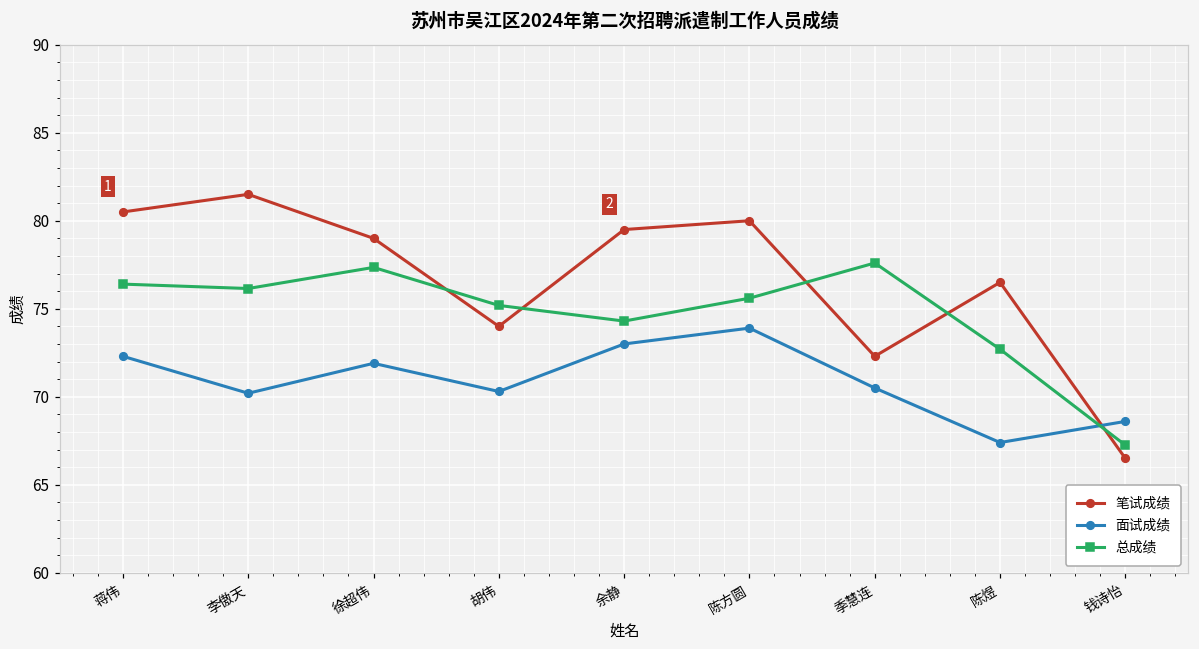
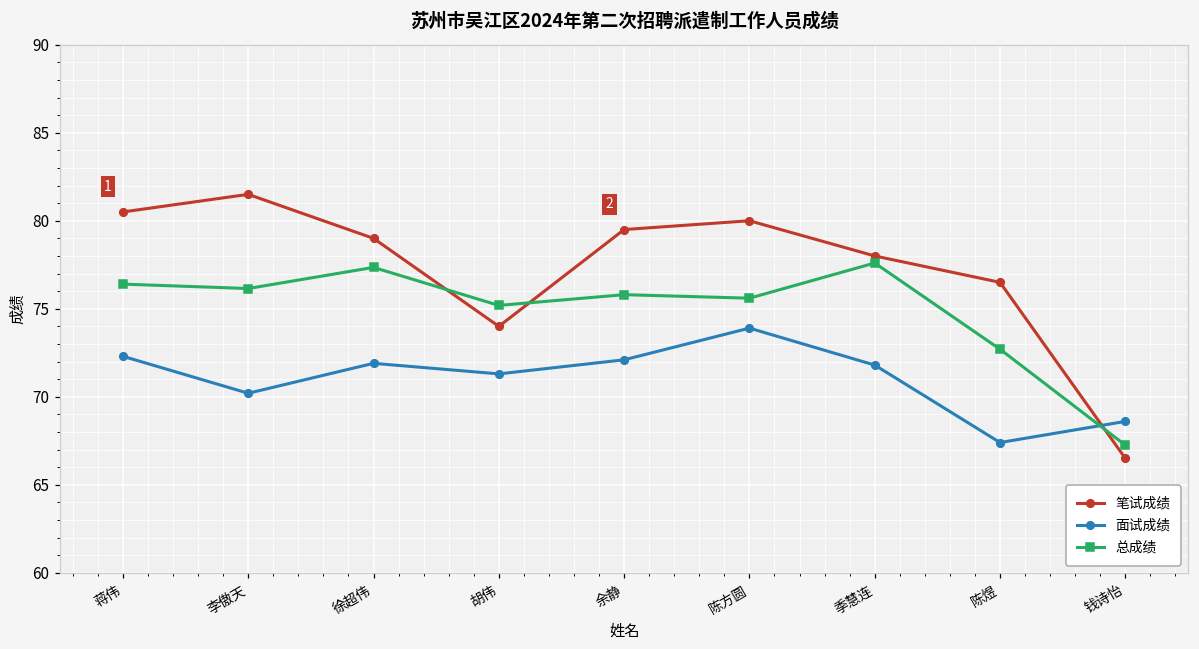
面试成绩, 胡伟: 70.3 -> 71.3
面试成绩, 余静: 73.0 -> 72.1
总成绩, 余静: 74.3 -> 75.8
笔试成绩, 季慧连: 72.3 -> 78.0
面试成绩, 季慧连: 70.5 -> 71.8
